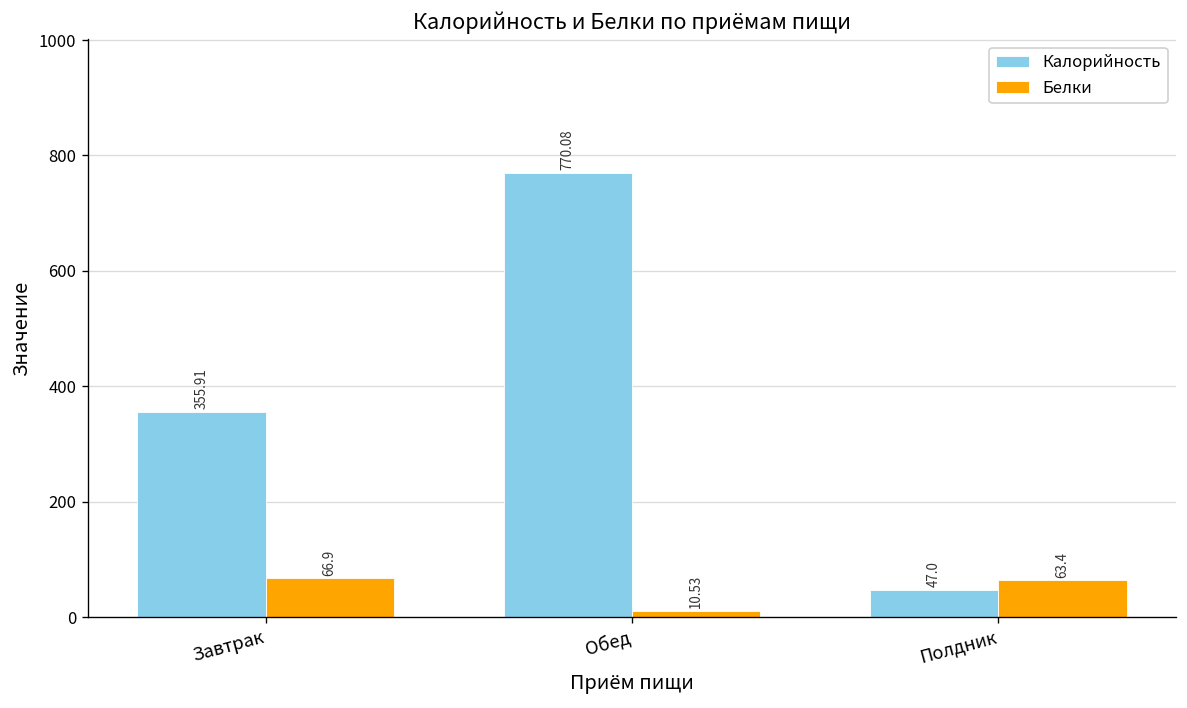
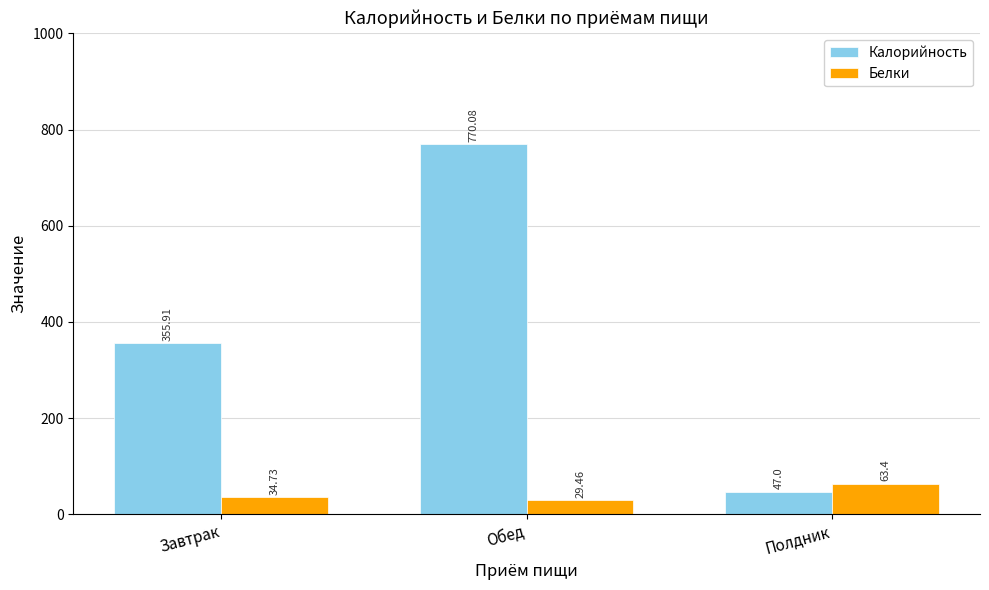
Белки, Завтрак: 66.9 -> 34.73
Белки, Обед: 10.53 -> 29.46
